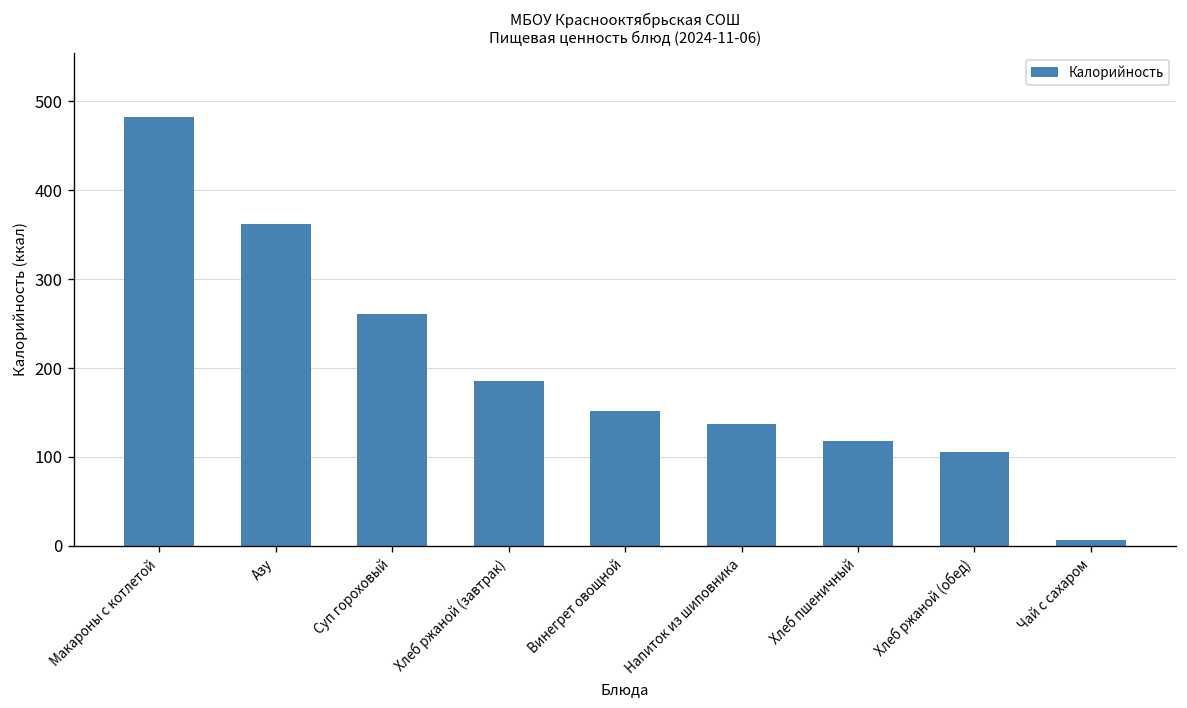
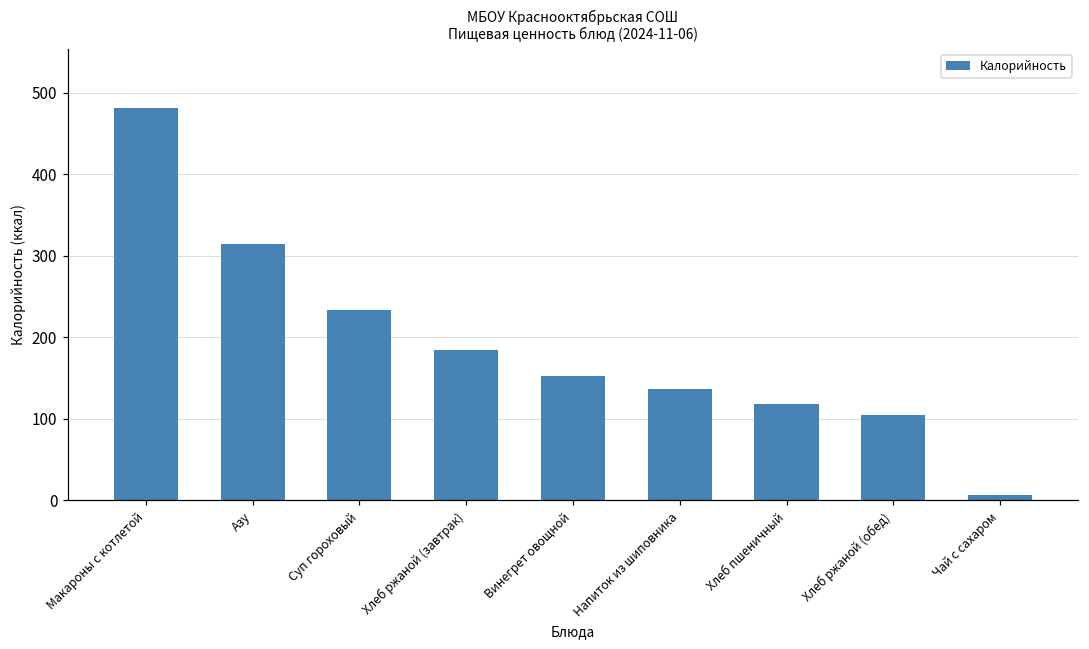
Азу: 360 -> 320
Суп гороховый: 260 -> 230
